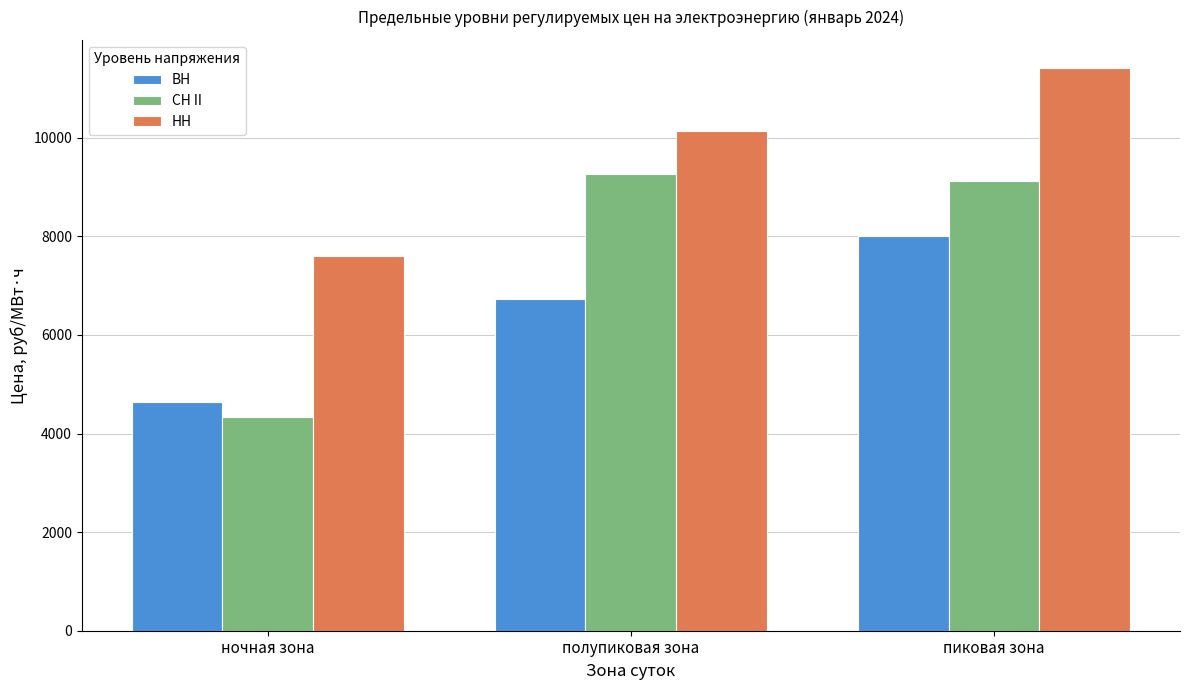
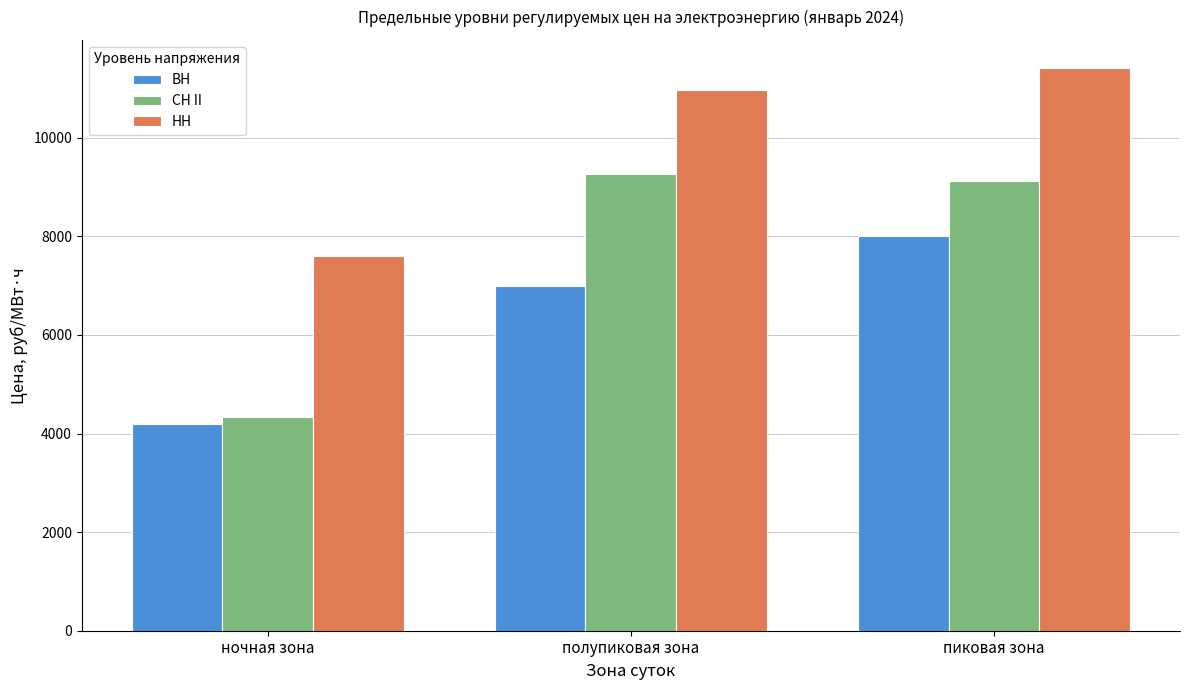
ВН, ночная зона: 4600 -> 4200
ВН, полупиковая зона: 6700 -> 7000
НН, полупиковая зона: 10100 -> 11000
